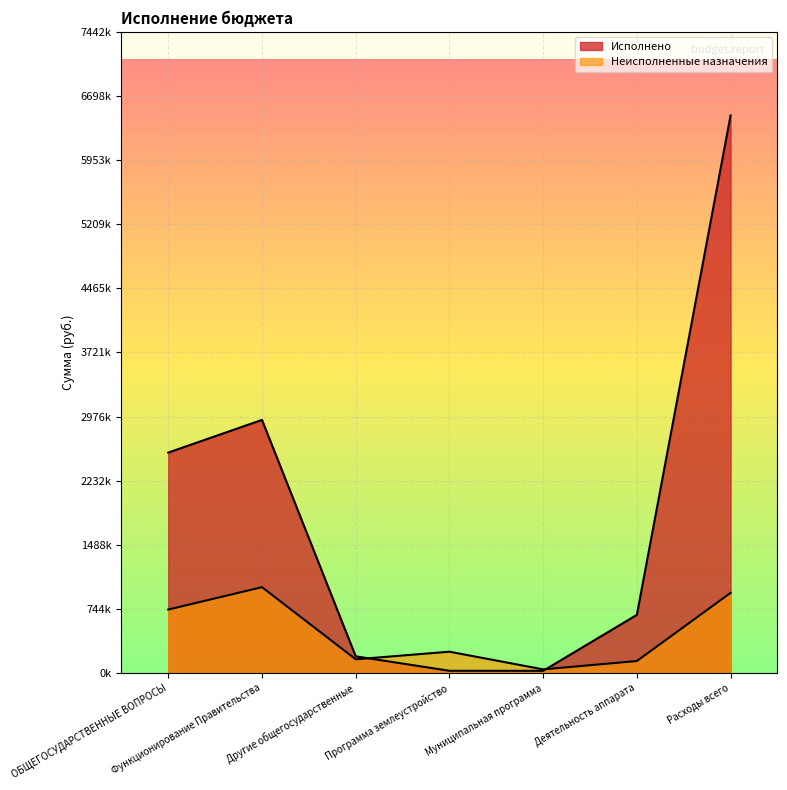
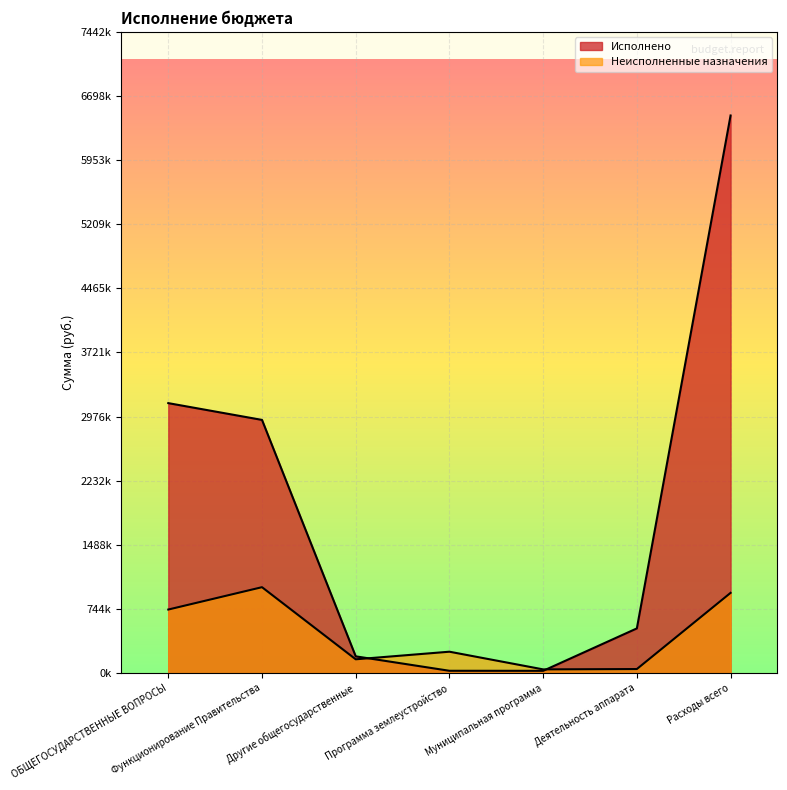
Исполнено, ОБЩЕГОСУДАРСТВЕННЫЕ ВОПРОСЫ: 2600000 -> 3100000
Исполнено, Деятельность аппарата: 700000 -> 500000
Неисполненные назначения, Деятельность аппарата: 100000 -> 0
